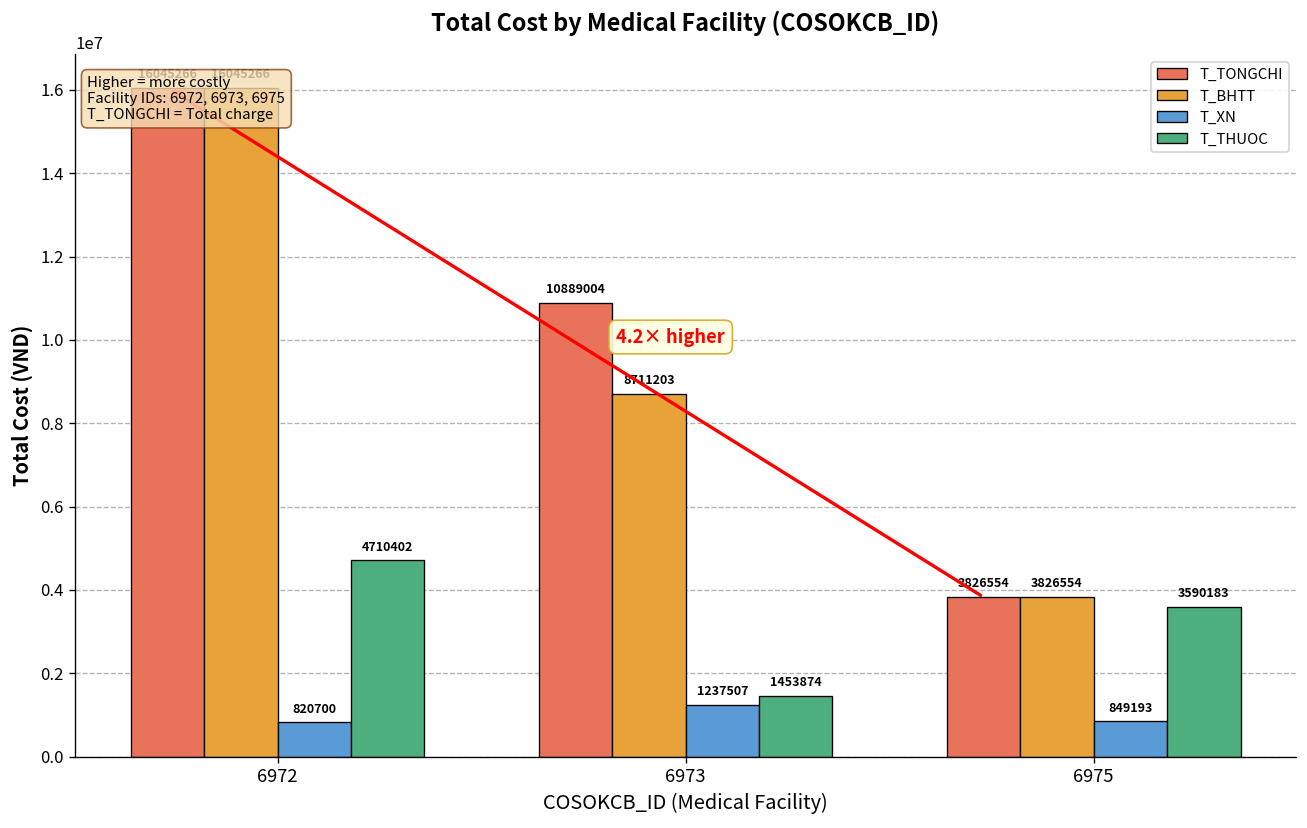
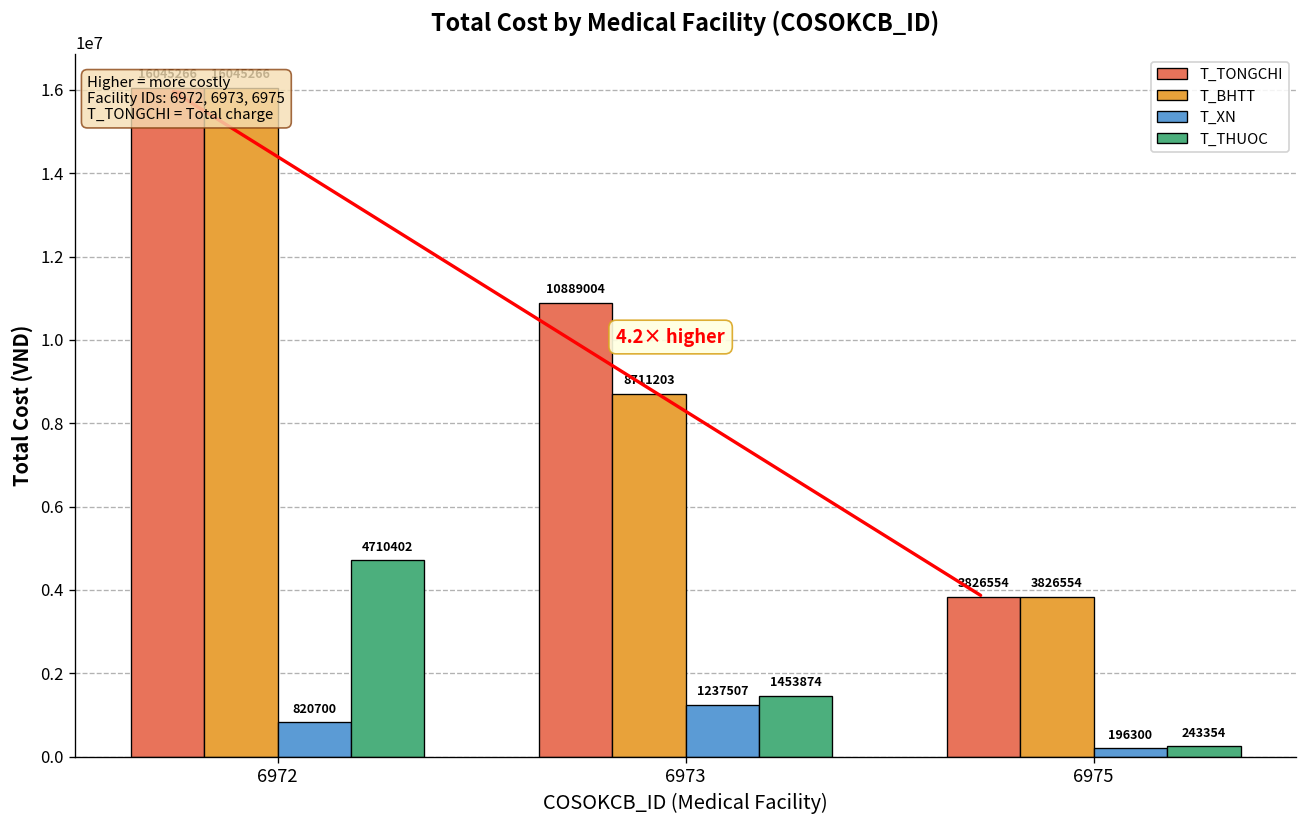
T_XN, 6975: 849193 -> 196300
T_THUOC, 6975: 3590183 -> 243354
